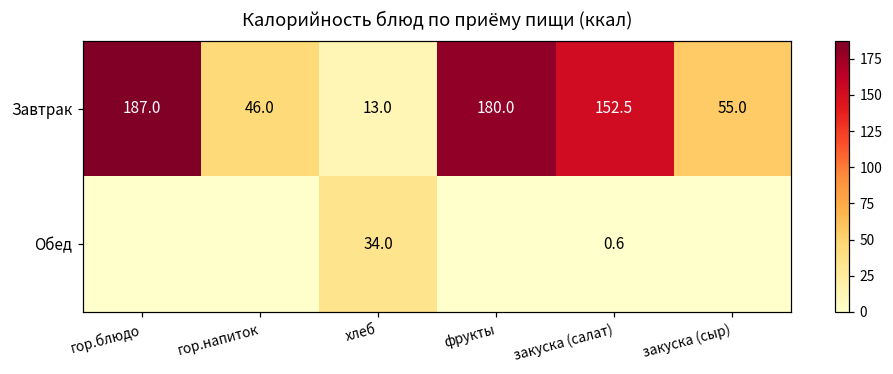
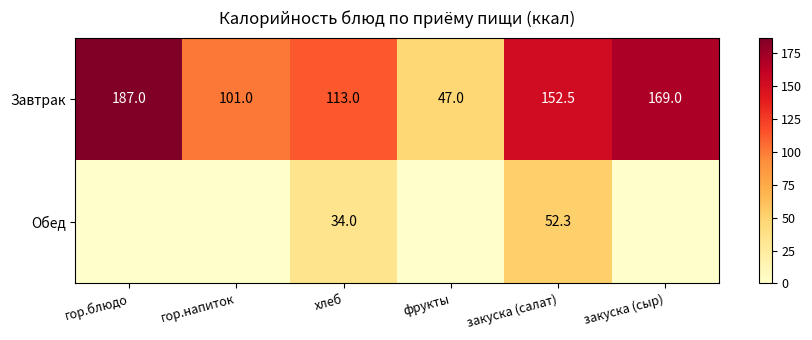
Завтрак, гор.напиток: 46.0 -> 101.0
Завтрак, хлеб: 13.0 -> 113.0
Завтрак, фрукты: 180.0 -> 47.0
Завтрак, закуска (сыр): 55.0 -> 169.0
Обед, закуска (салат): 0.6 -> 52.3
